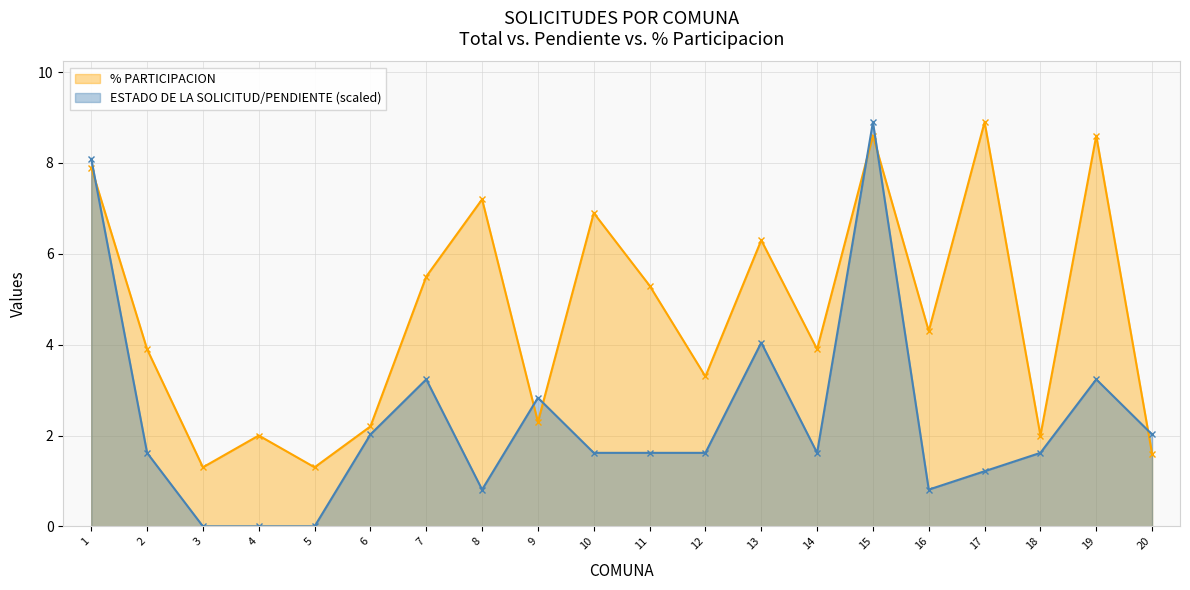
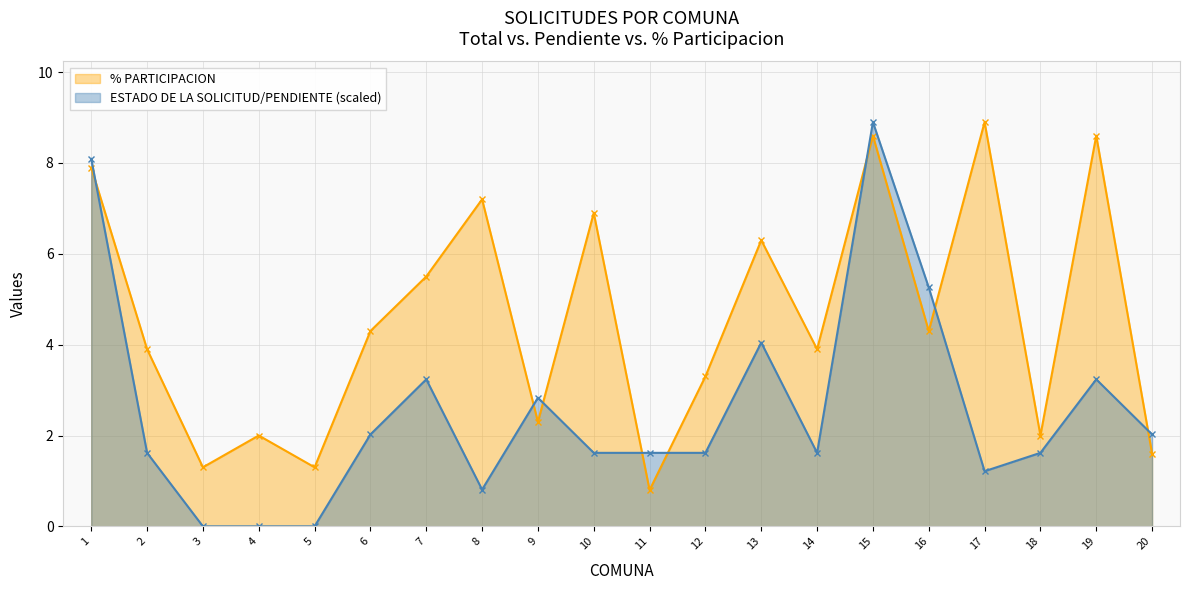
% PARTICIPACION, 6: 2.2 -> 4.3
% PARTICIPACION, 11: 5.3 -> 0.8
ESTADO DE LA SOLICITUD/PENDIENTE (scaled), 16: 0.8 -> 5.3
